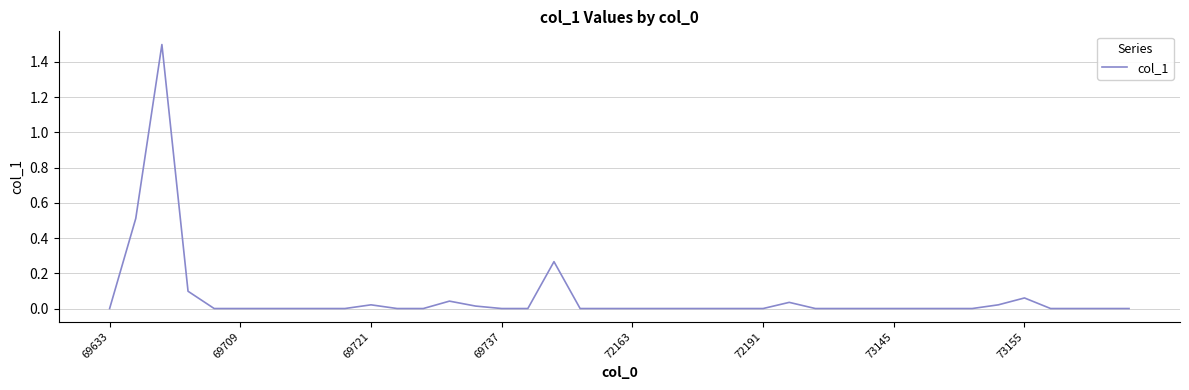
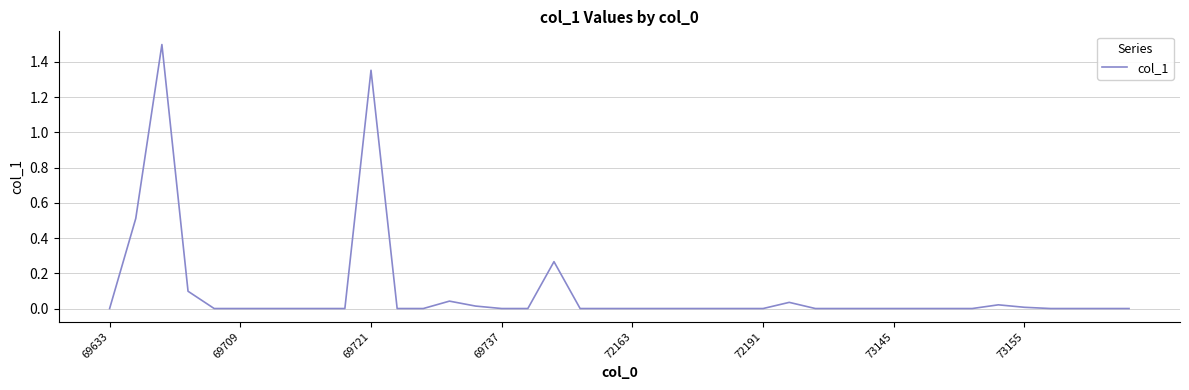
69721: 0.02 -> 1.35
73155: 0.06 -> 0.01
